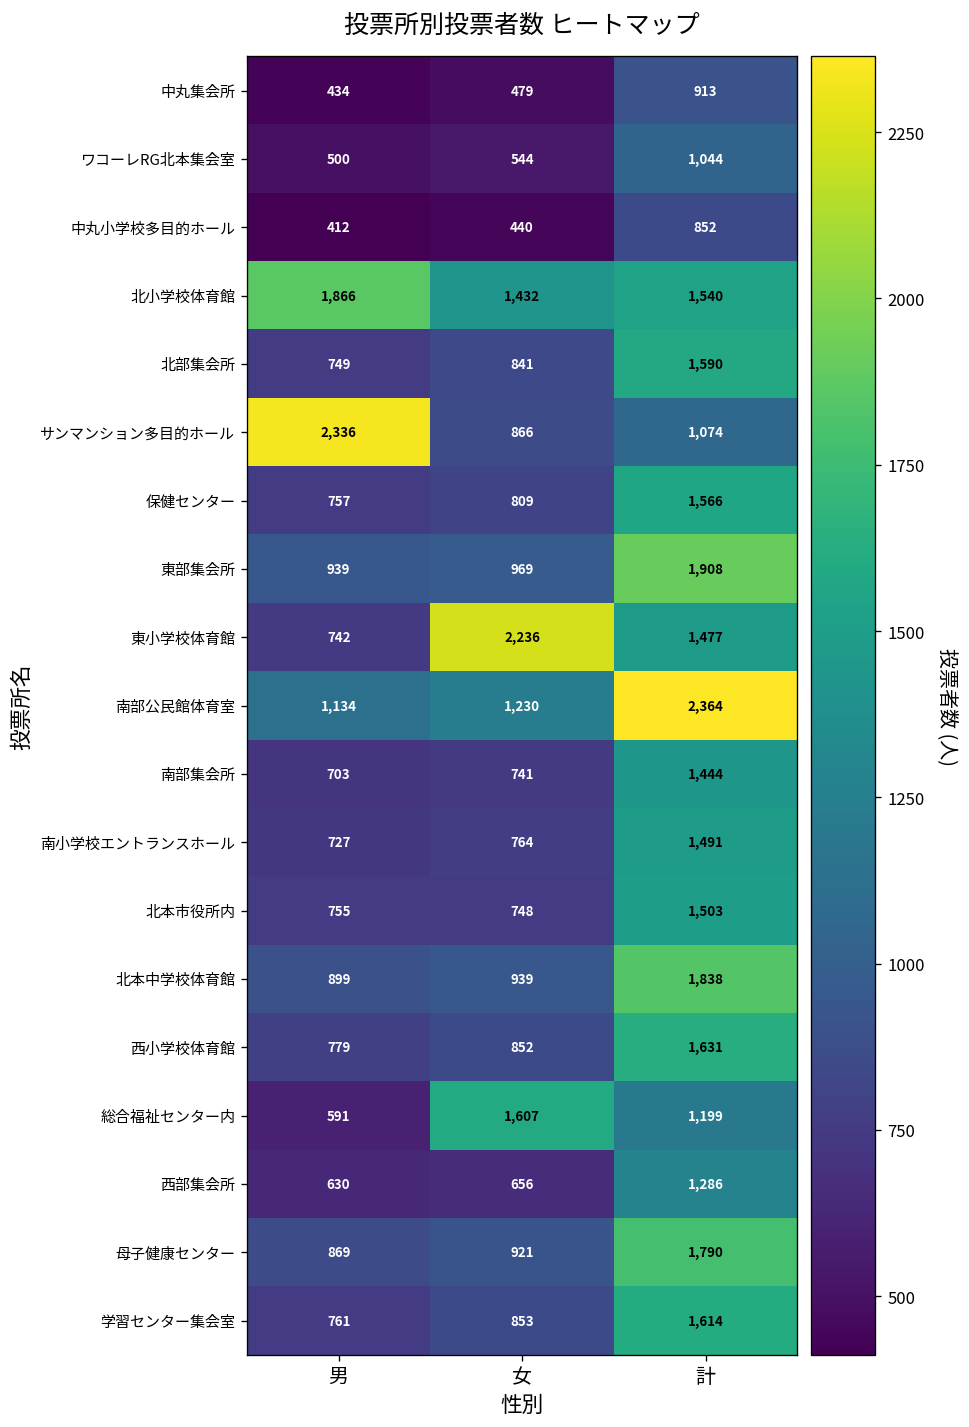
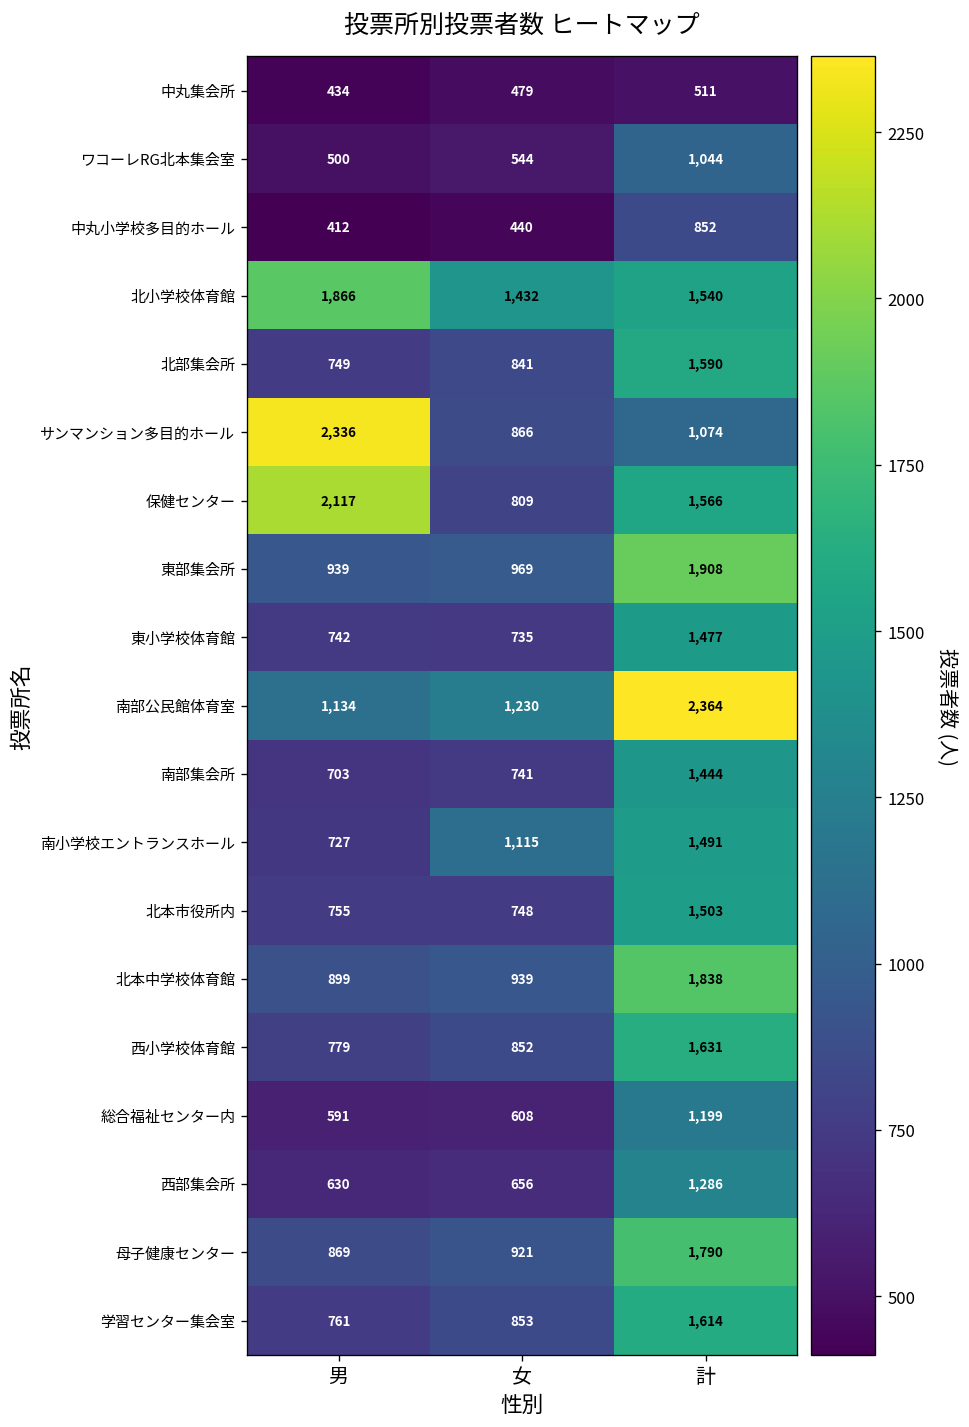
中丸集会所, 計: 913 -> 511
保健センター, 男: 757 -> 2,117
東小学校体育館, 女: 2,236 -> 735
南小学校エントランスホール, 女: 764 -> 1,115
総合福祉センター内, 女: 1,607 -> 608
